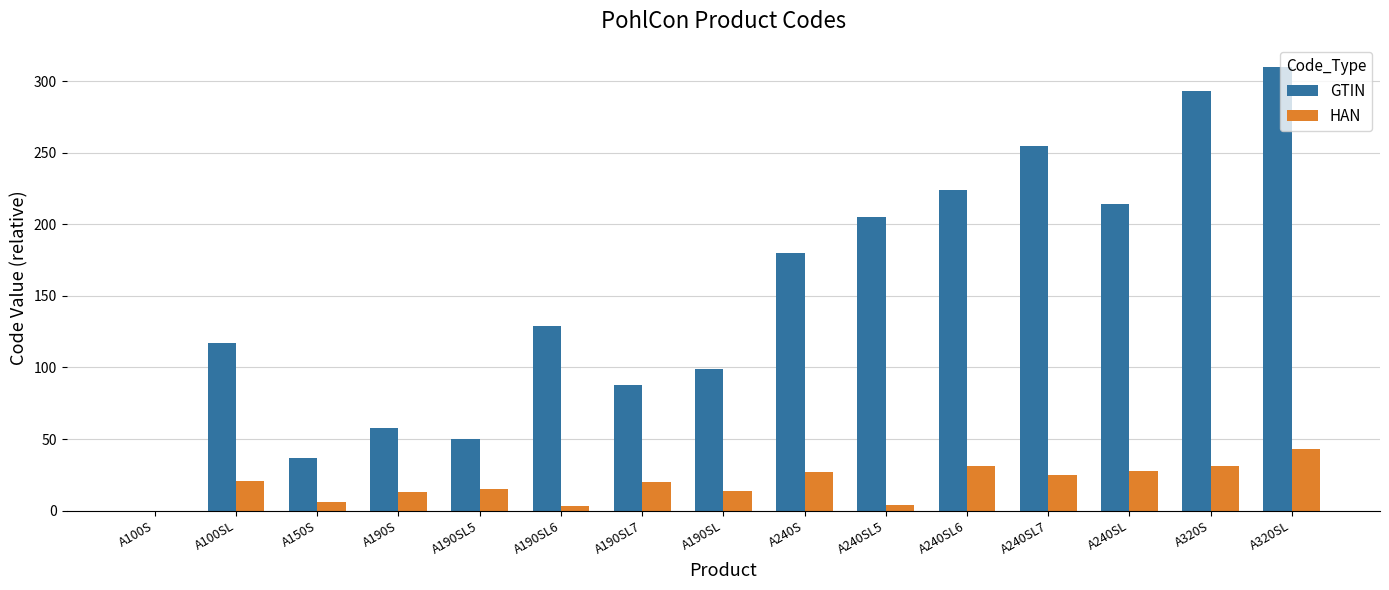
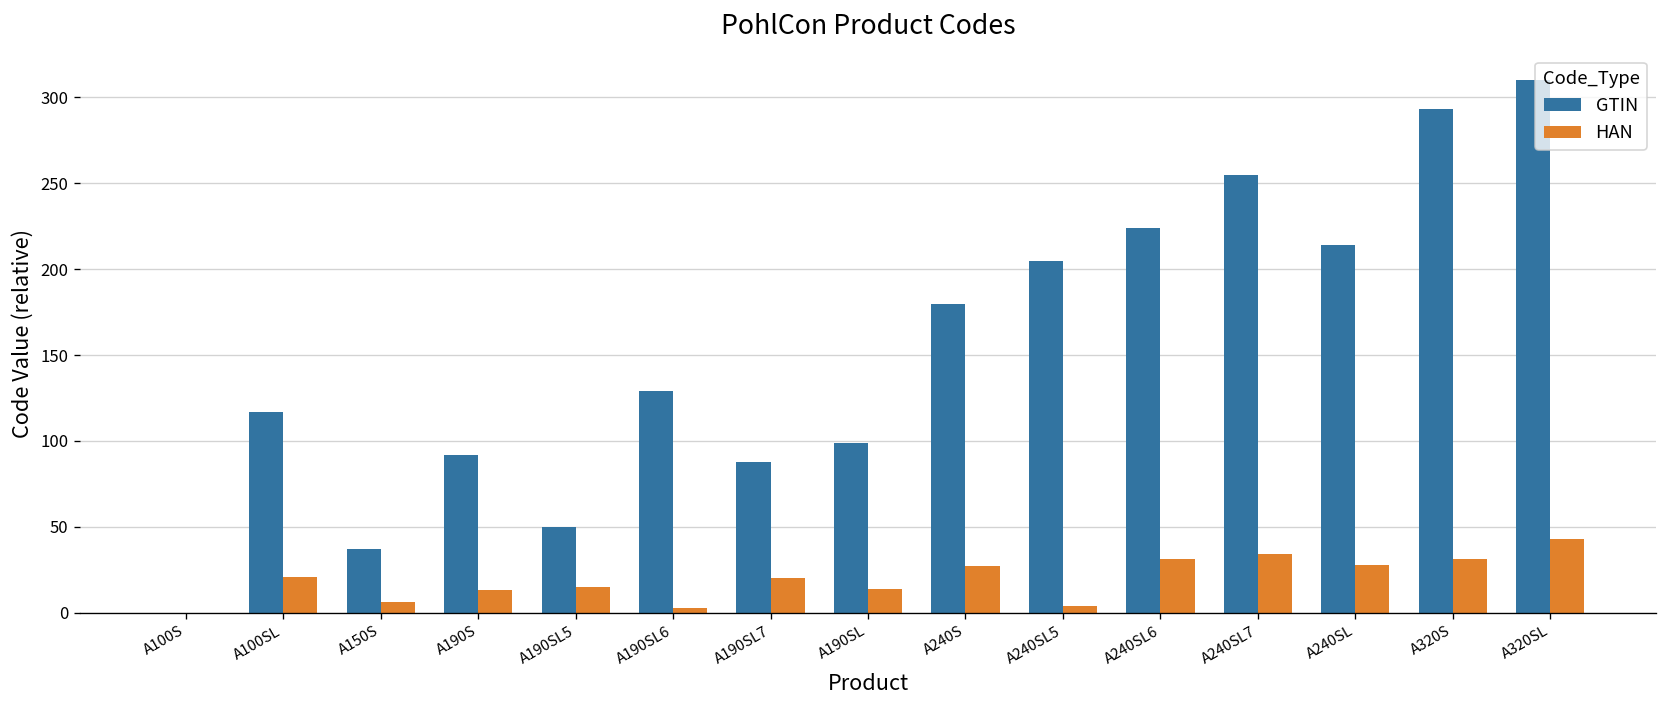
GTIN, A190S: 58 -> 92
HAN, A240SL7: 25 -> 34
